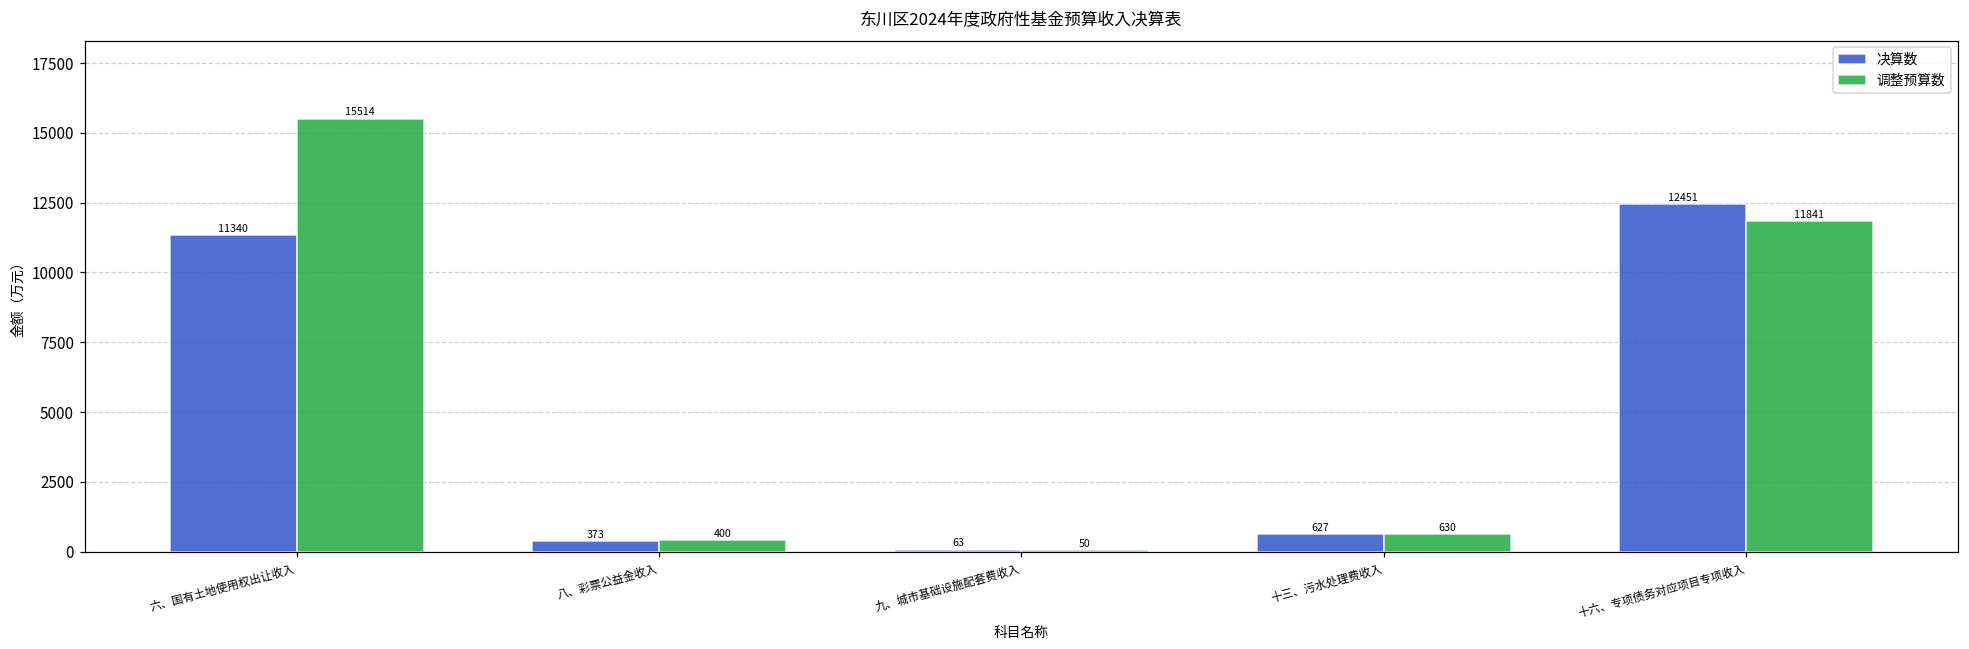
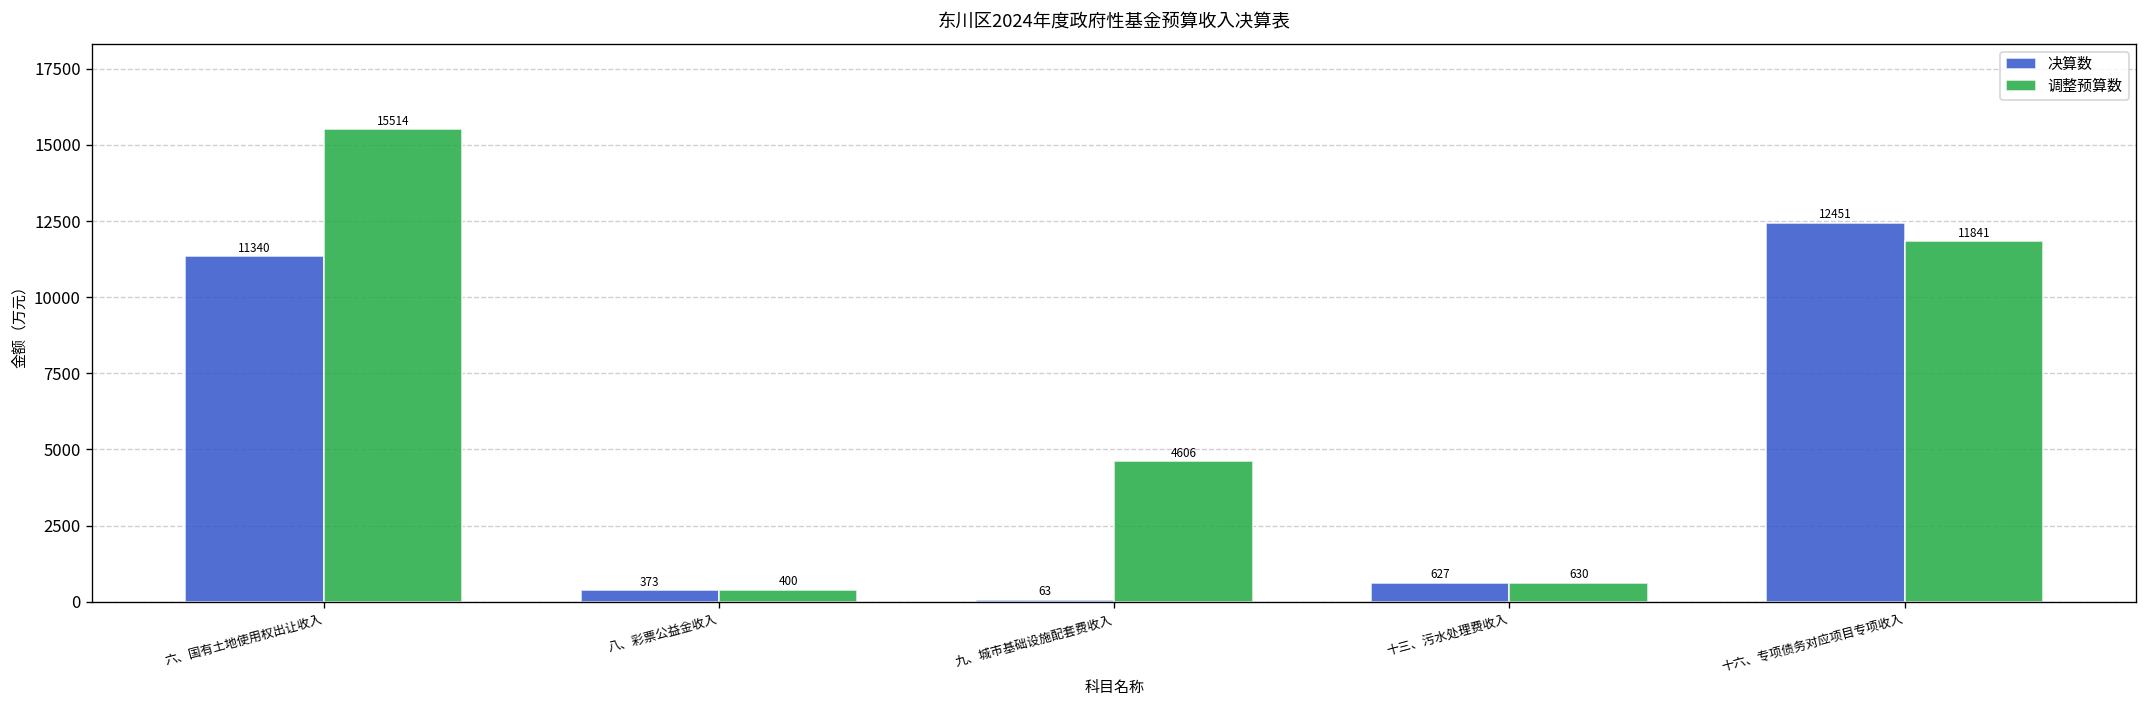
调整预算数, 九、城市基础设施配套费收入: 50 -> 4606
